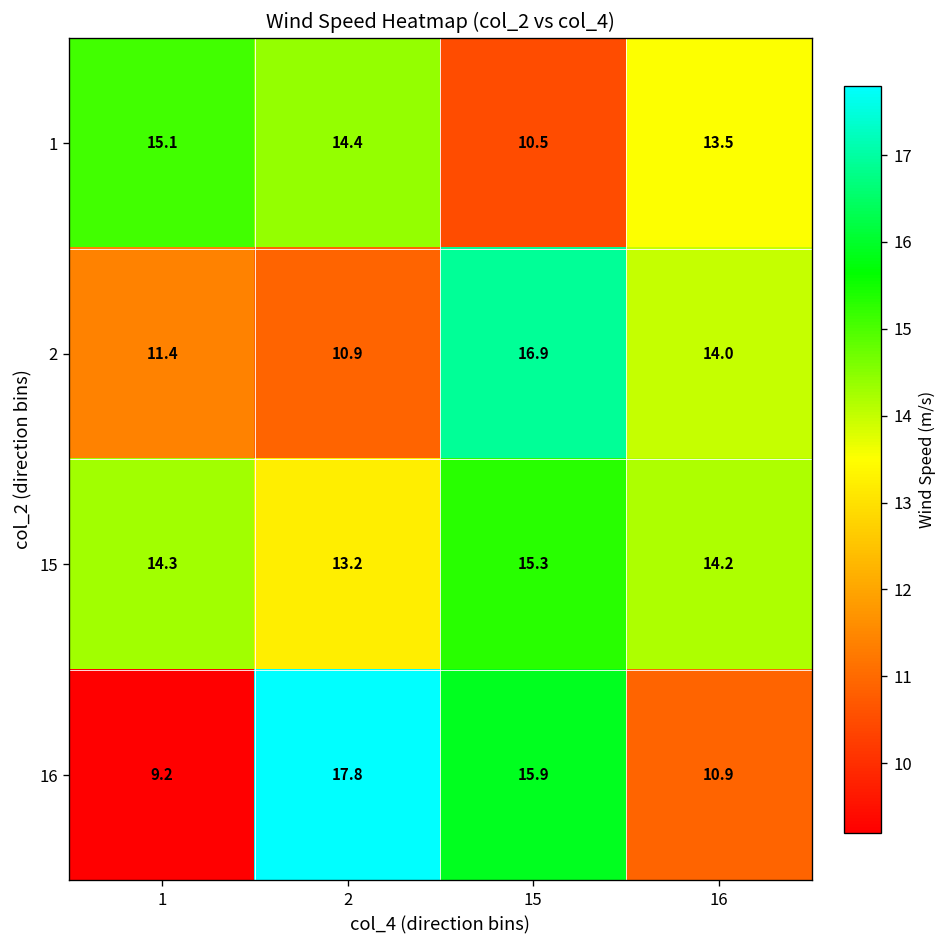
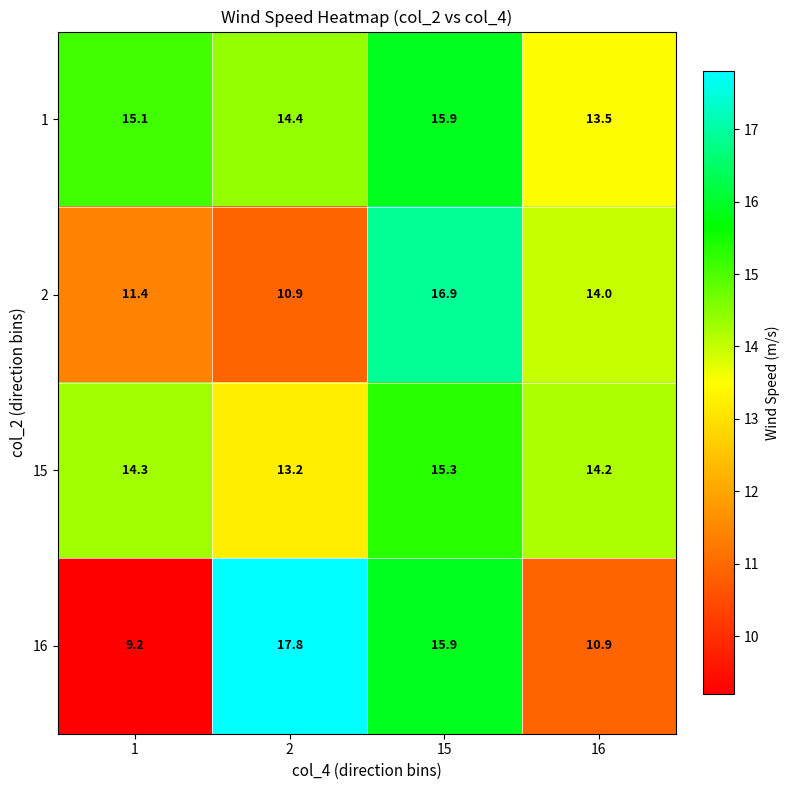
1, 15: 10.5 -> 15.9
